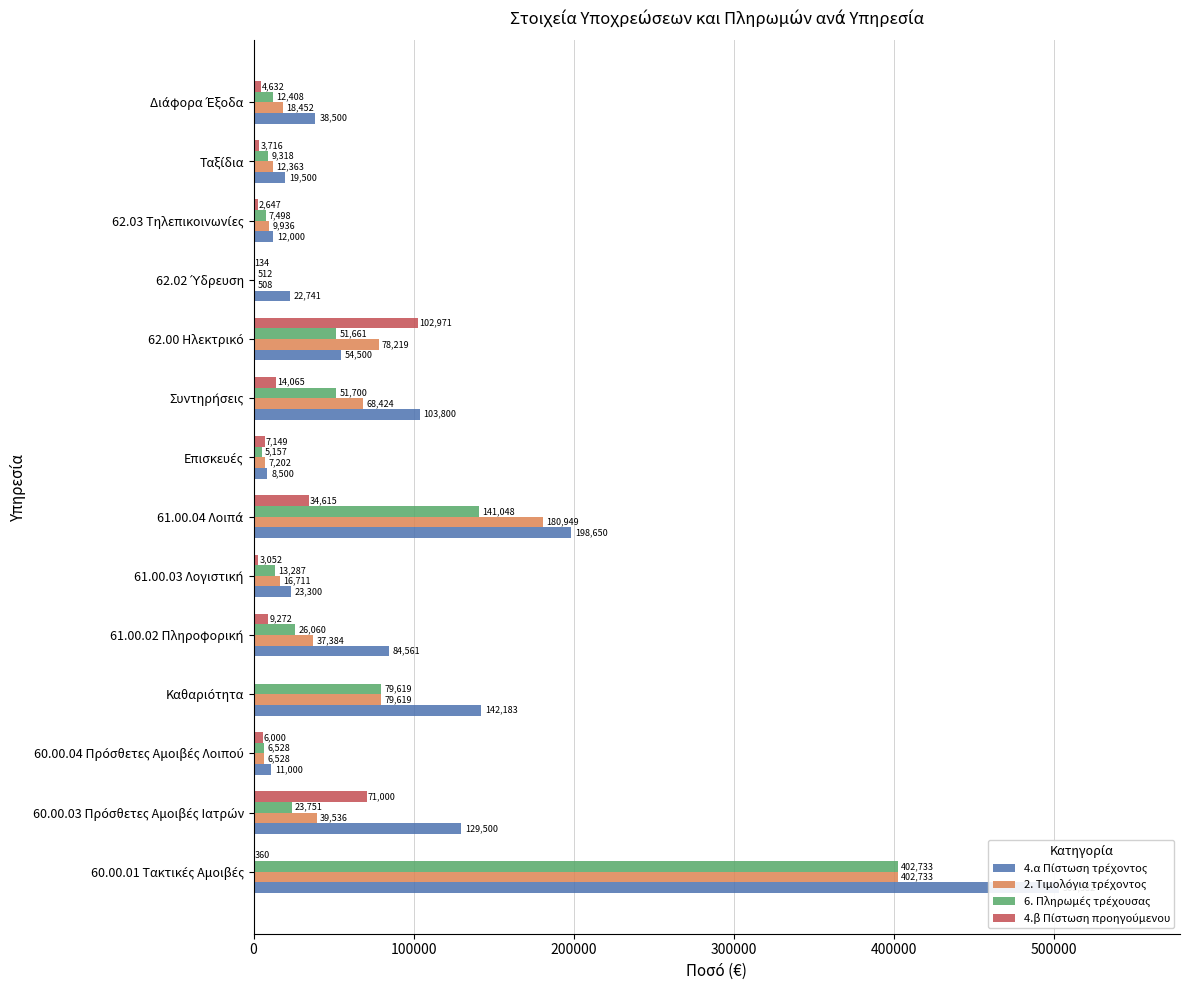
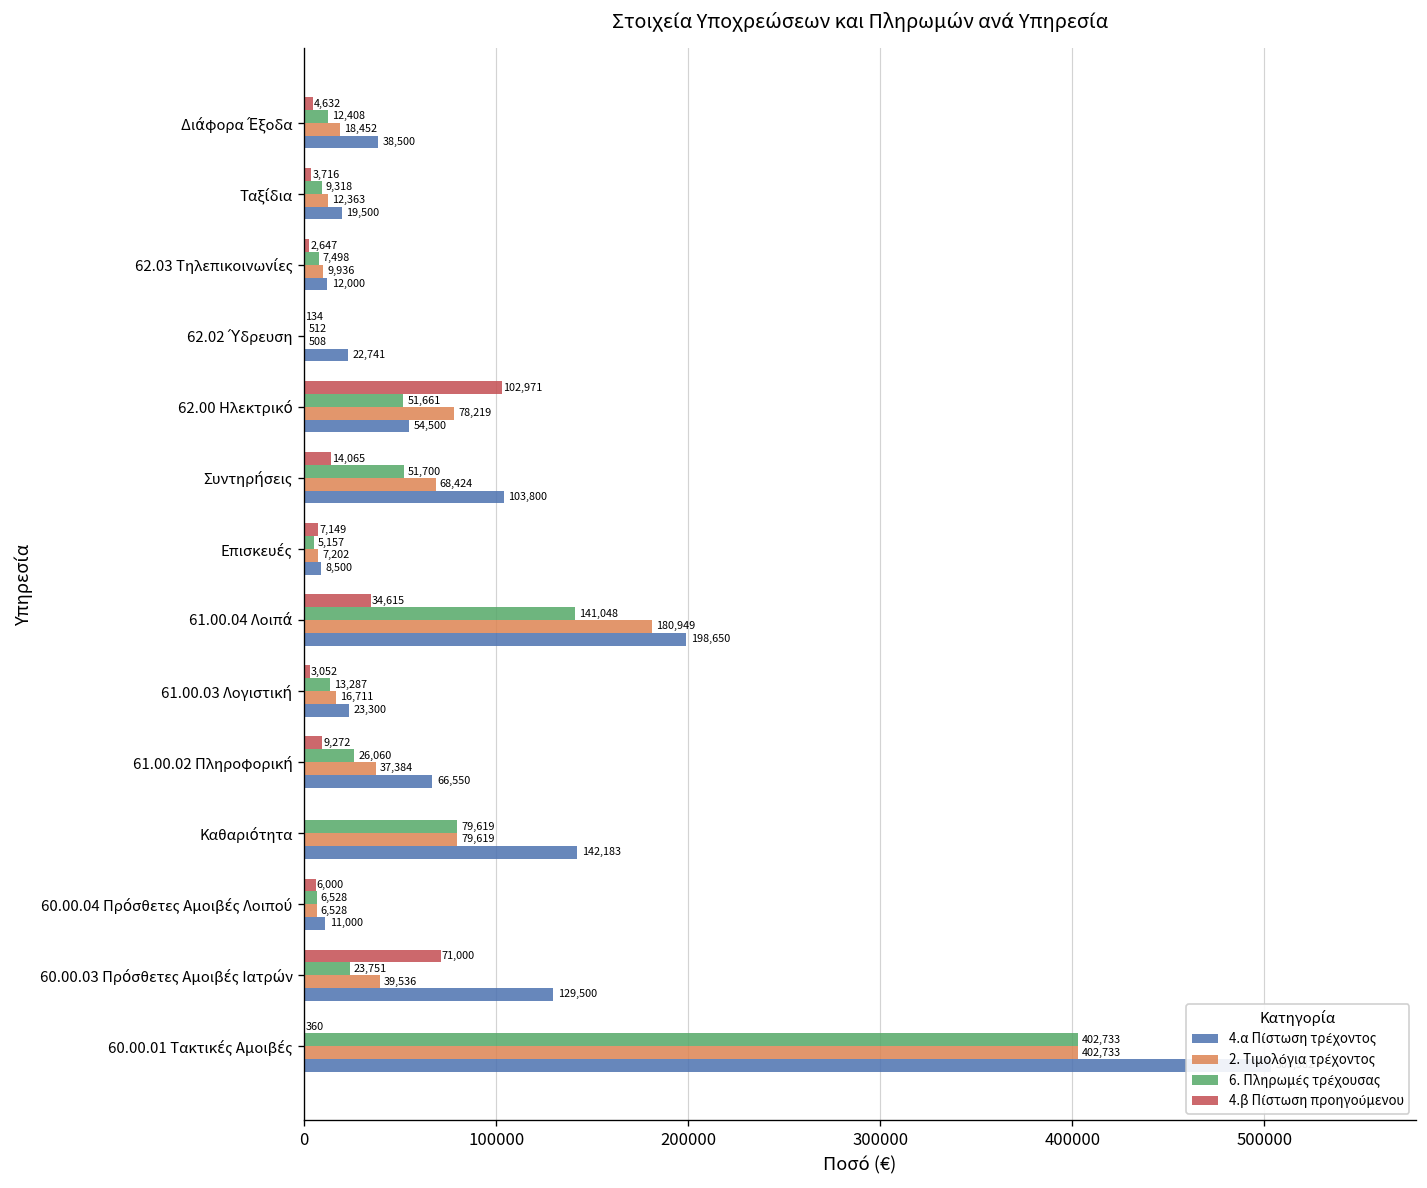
4.α Πίστωση τρέχοντος, 61.00.02 Πληροφορική: 84,561 -> 66,550
